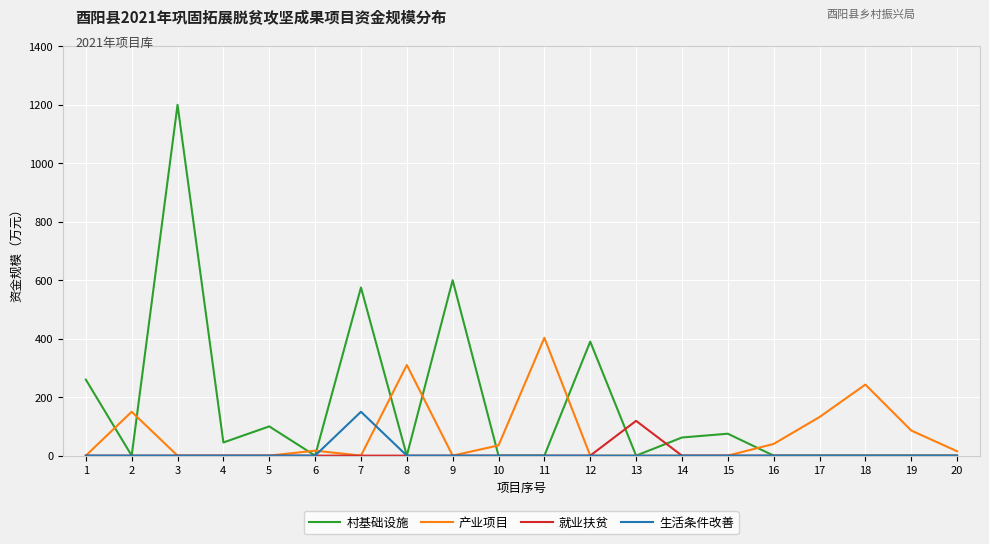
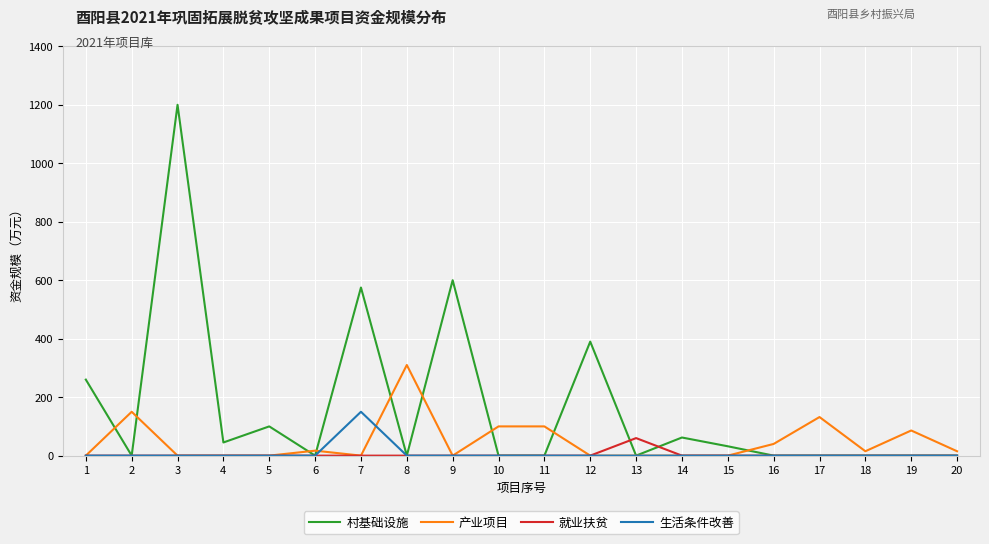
产业项目, 10: 40 -> 100
产业项目, 11: 400 -> 100
就业扶贫, 13: 120 -> 60
村基础设施, 15: 80 -> 30
产业项目, 18: 240 -> 20
